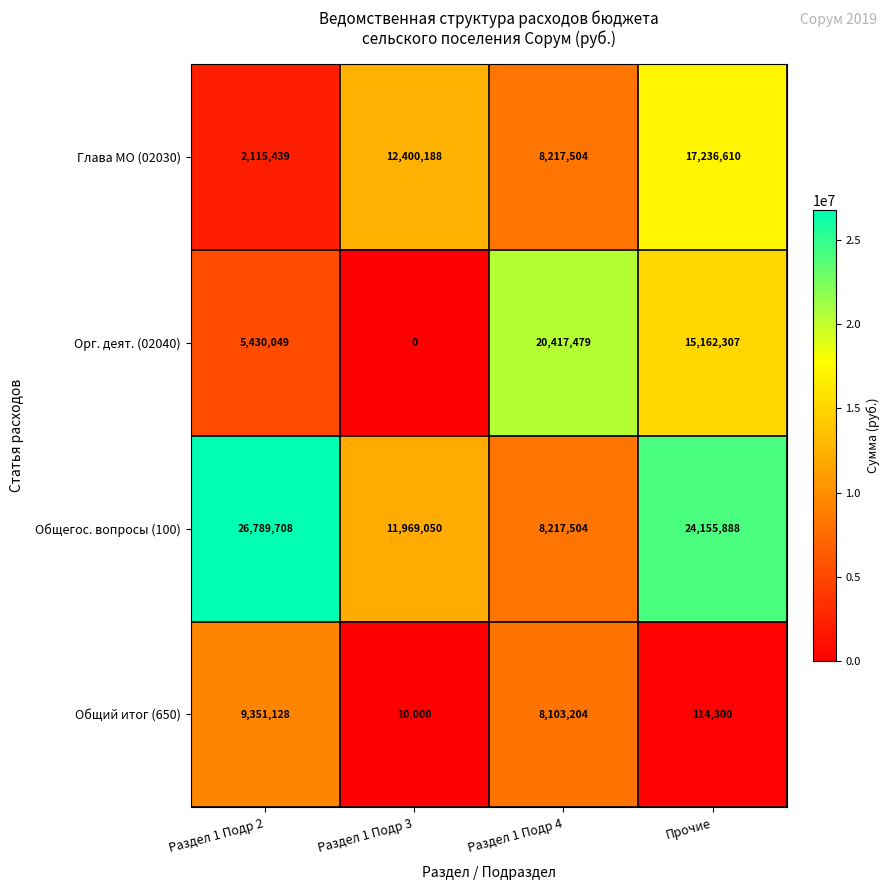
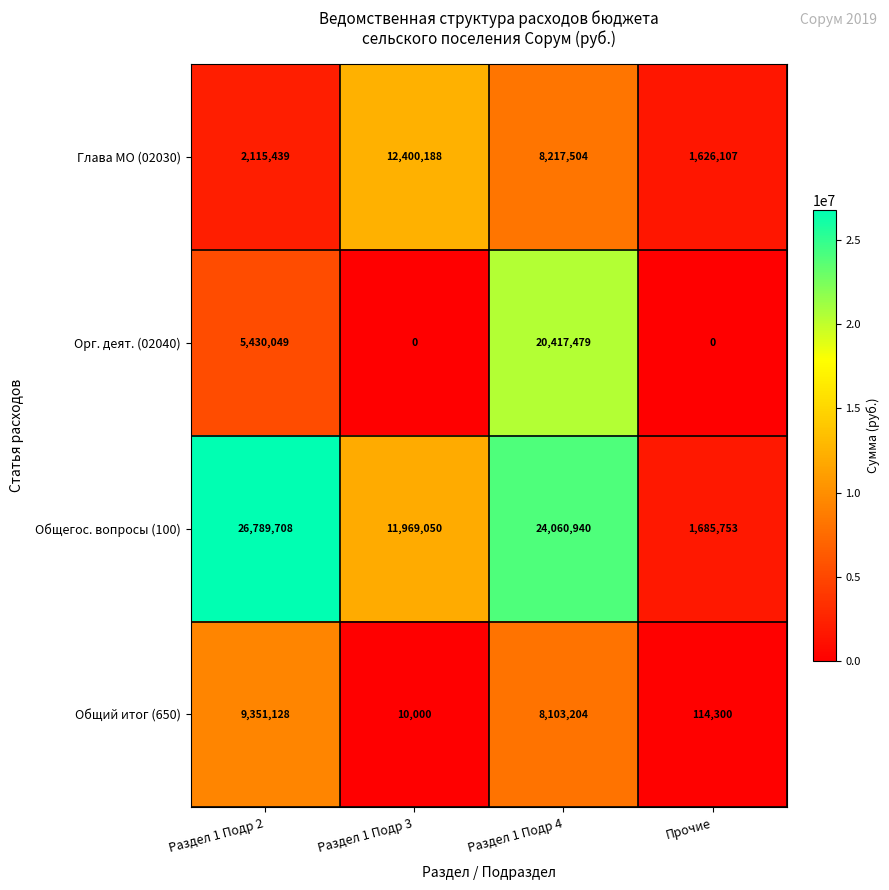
Глава МО (02030), Прочие: 17,236,610 -> 1,626,107
Орг. деят. (02040), Прочие: 15,162,307 -> 0
Общегос. вопросы (100), Раздел 1 Подр 4: 8,217,504 -> 24,060,940
Общегос. вопросы (100), Прочие: 24,155,888 -> 1,685,753
